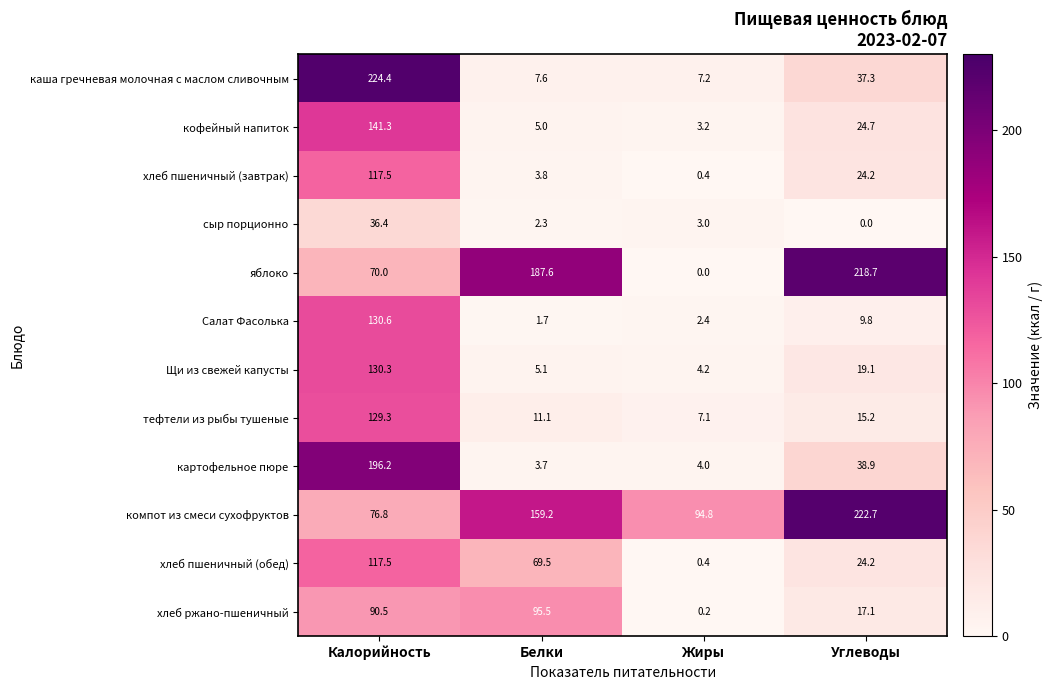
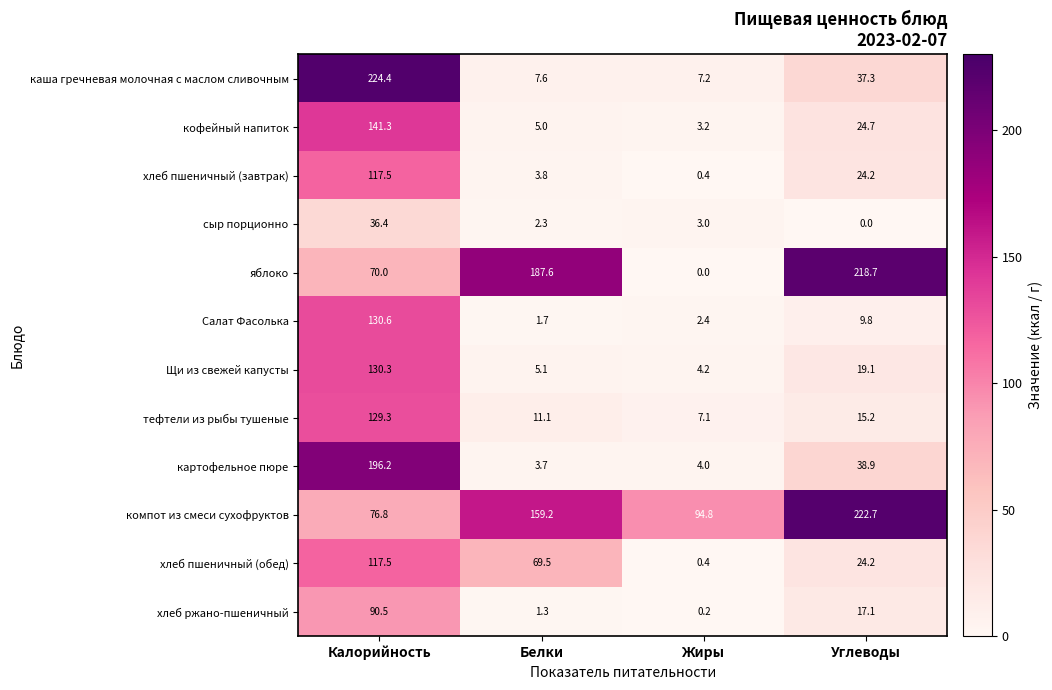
хлеб ржано-пшеничный, Белки: 95.5 -> 1.3
